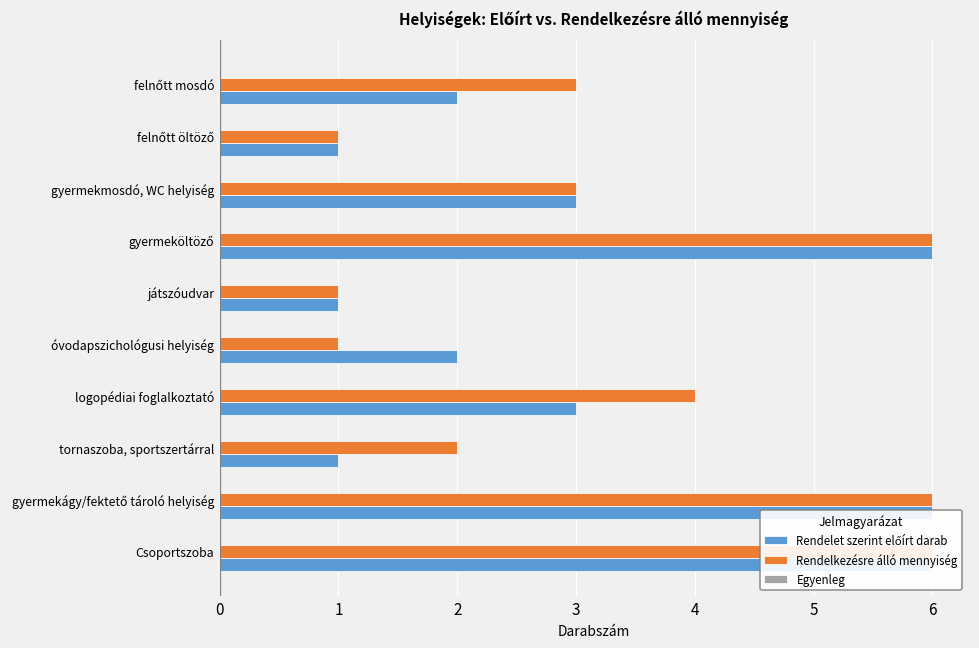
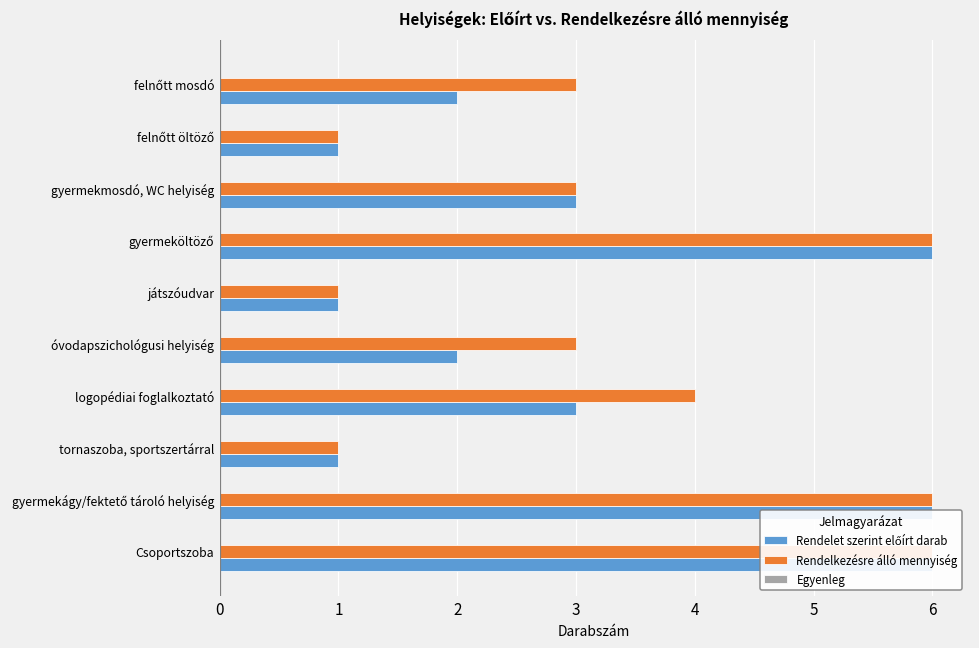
Rendelkezésre álló mennyiség, óvodapszichológusi helyiség: 1 -> 3
Rendelkezésre álló mennyiség, tornaszoba, sportszertárral: 2 -> 1
